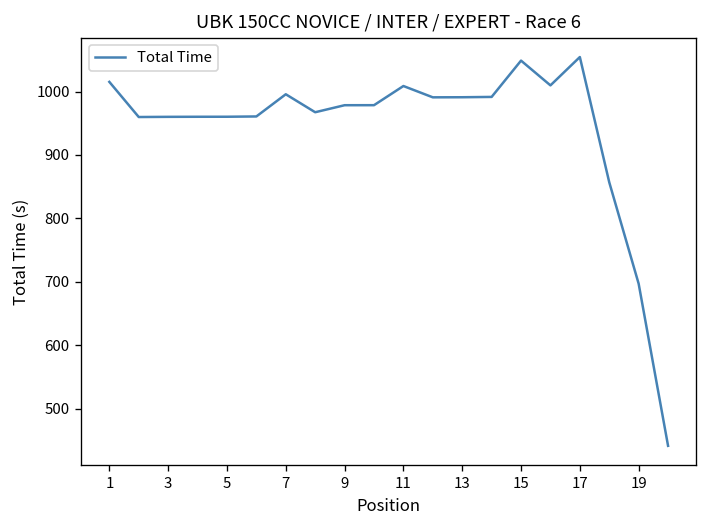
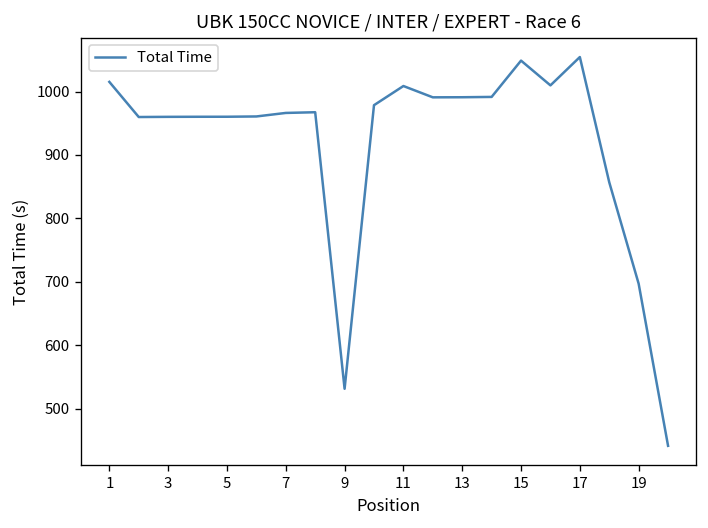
7: 1000 -> 970
9: 980 -> 530
